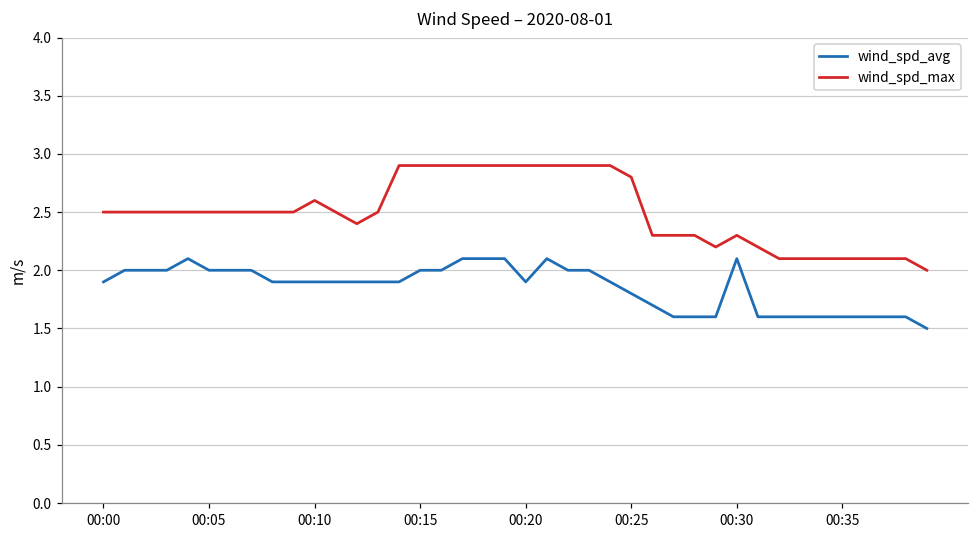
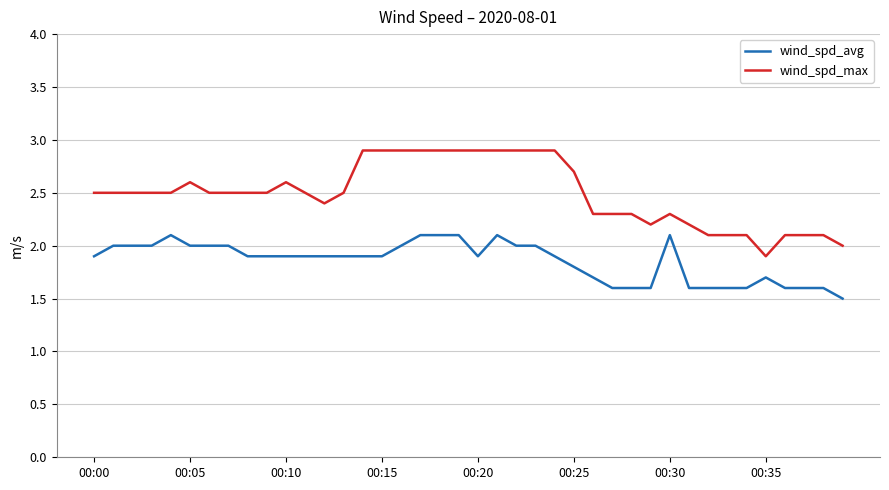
wind_spd_max, 00:05: 2.5 -> 2.6
wind_spd_avg, 00:15: 2.0 -> 1.9
wind_spd_max, 00:25: 2.8 -> 2.7
wind_spd_avg, 00:35: 1.6 -> 1.7
wind_spd_max, 00:35: 2.1 -> 1.9
